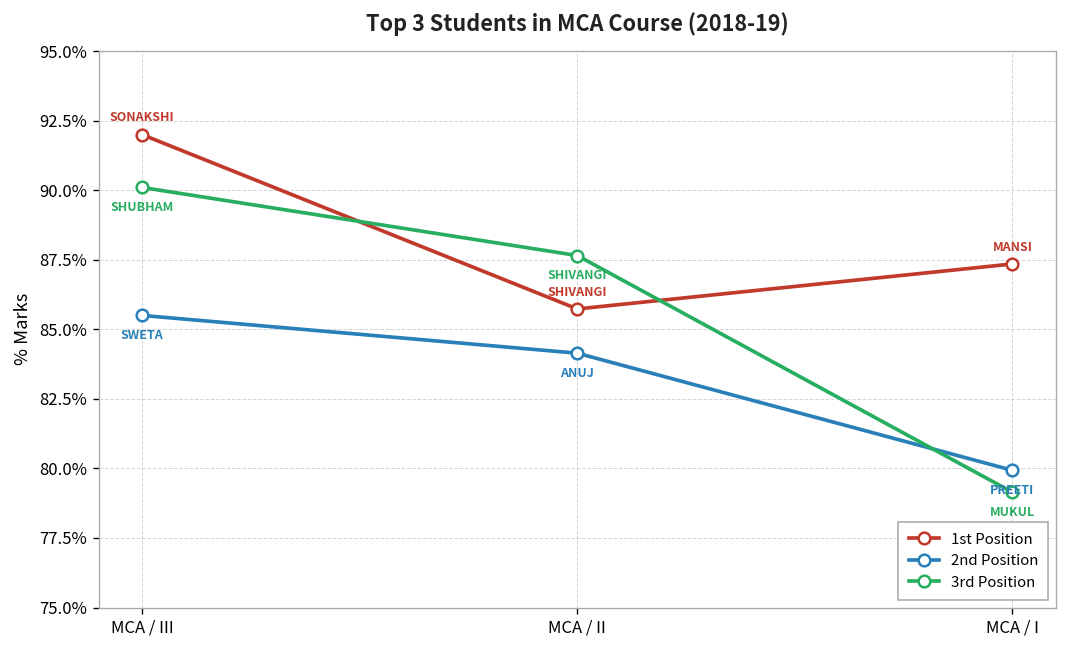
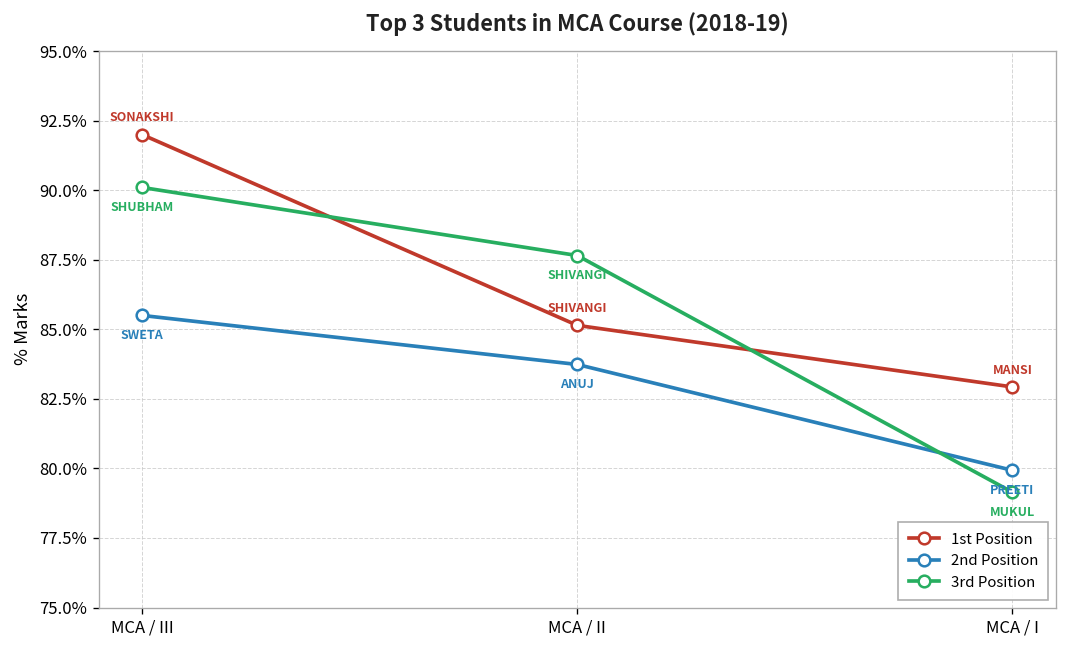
1st Position, MCA / II: 85.7% -> 85.1%
2nd Position, MCA / II: 84.1% -> 83.7%
1st Position, MCA / I: 87.4% -> 82.9%
